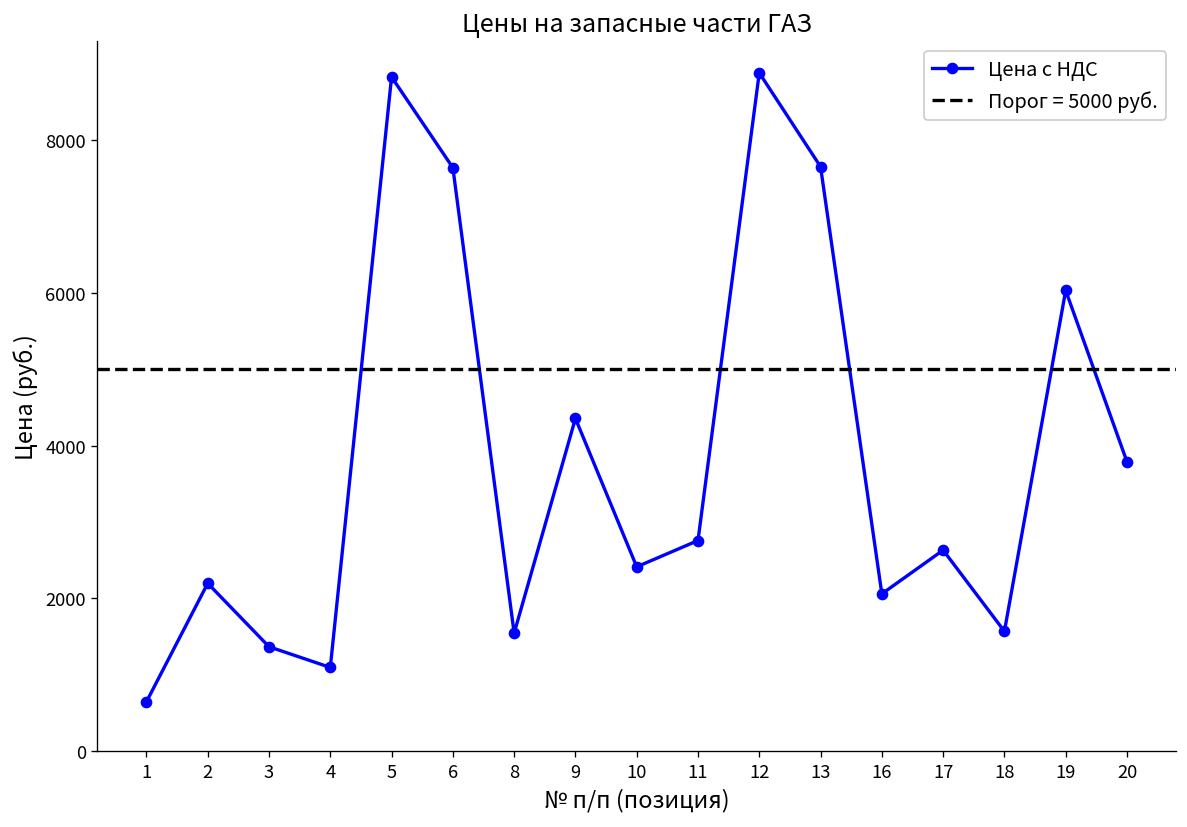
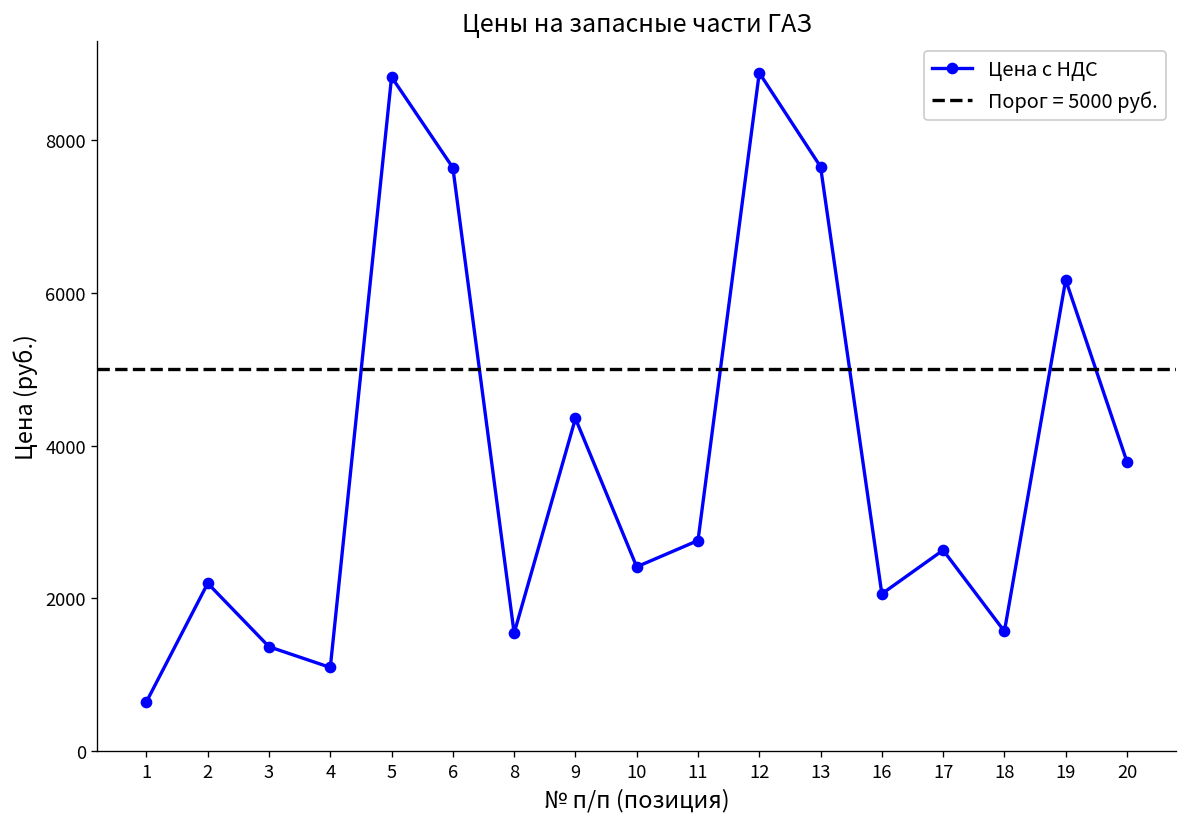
19: 6000 -> 6200
